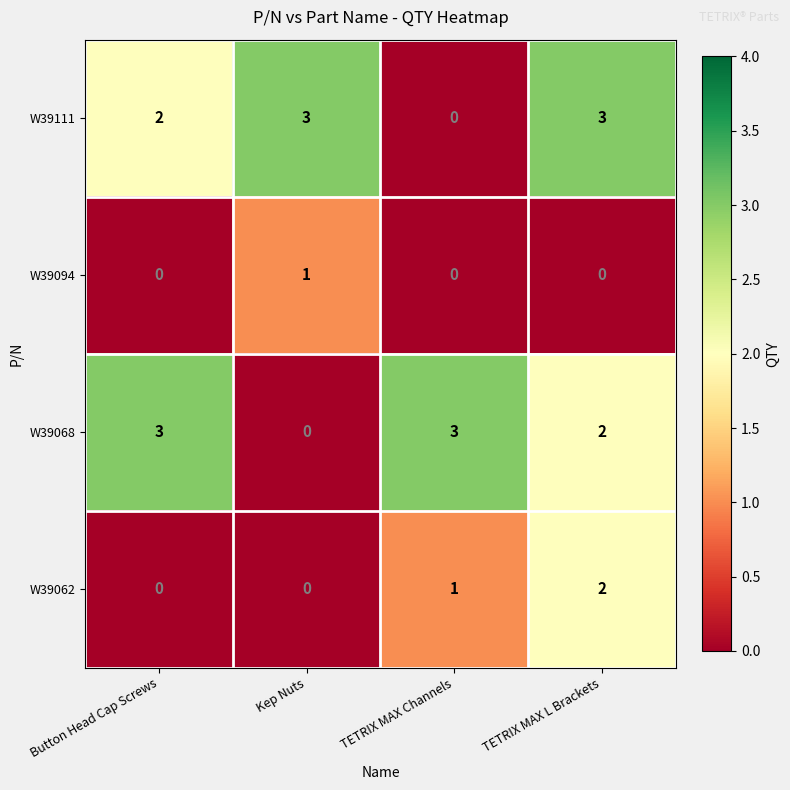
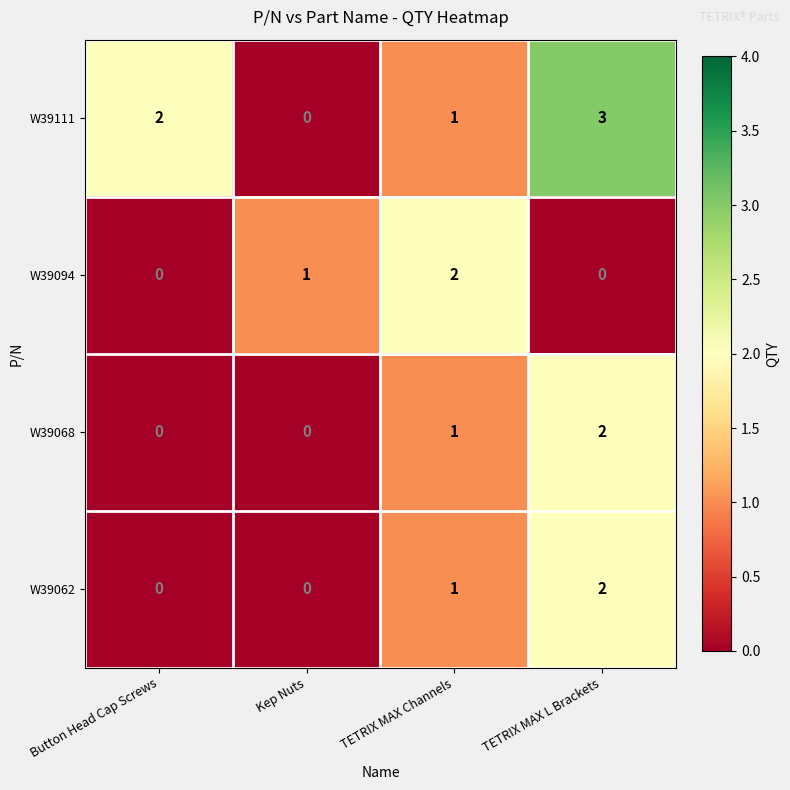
W39111, Kep Nuts: 3 -> 0
W39111, TETRIX MAX Channels: 0 -> 1
W39094, TETRIX MAX Channels: 0 -> 2
W39068, Button Head Cap Screws: 3 -> 0
W39068, TETRIX MAX Channels: 3 -> 1
